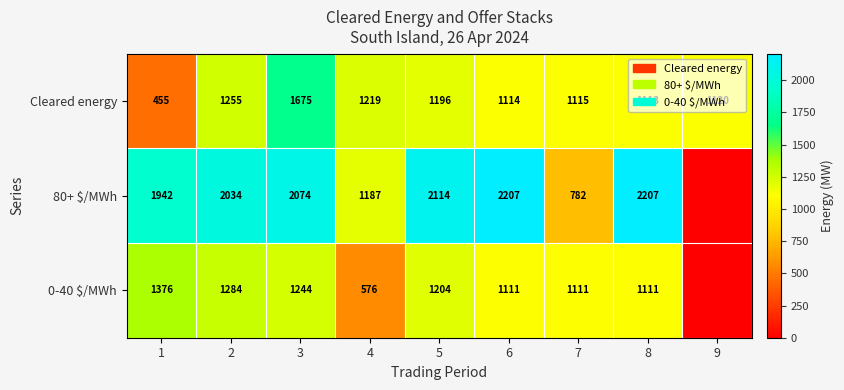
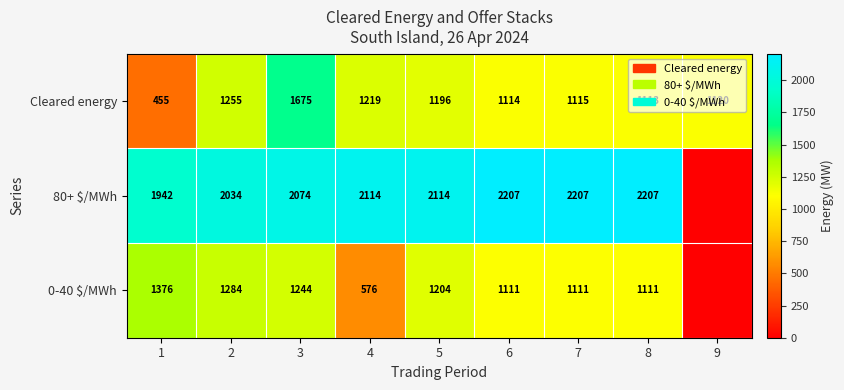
80+ $/MWh, 4: 1187 -> 2114
80+ $/MWh, 7: 782 -> 2207
